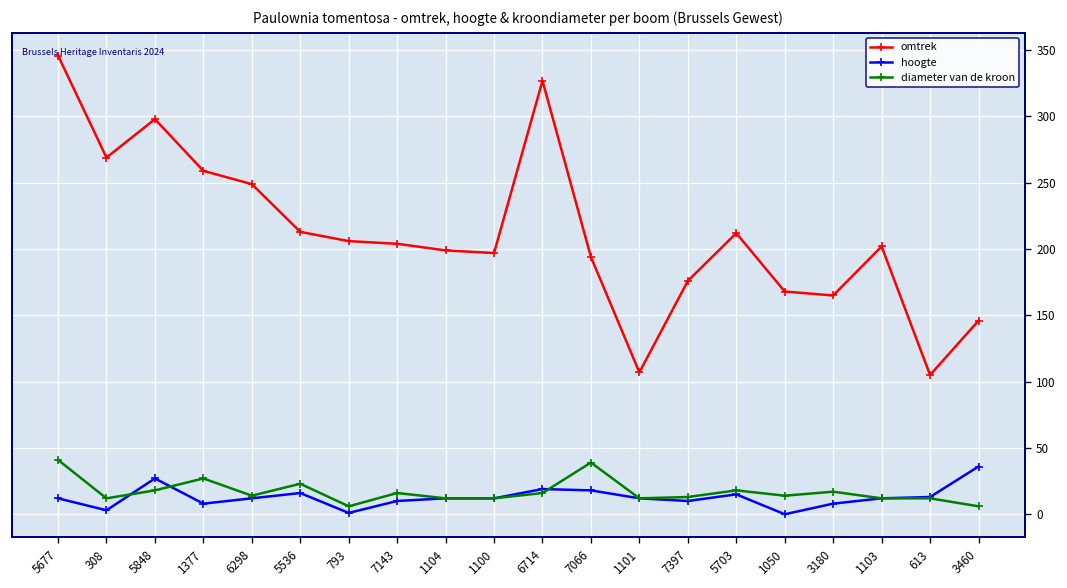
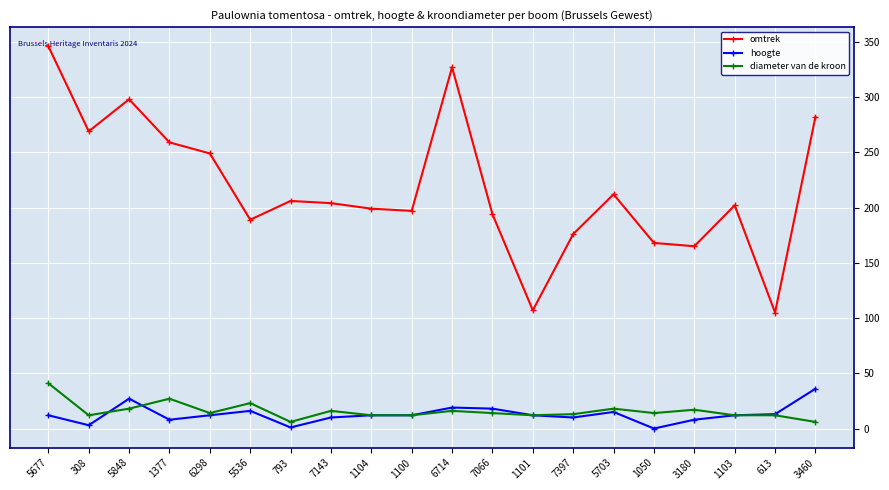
omtrek, 5536: 213 -> 189
diameter van de kroon, 7066: 39 -> 14
omtrek, 3460: 146 -> 282
